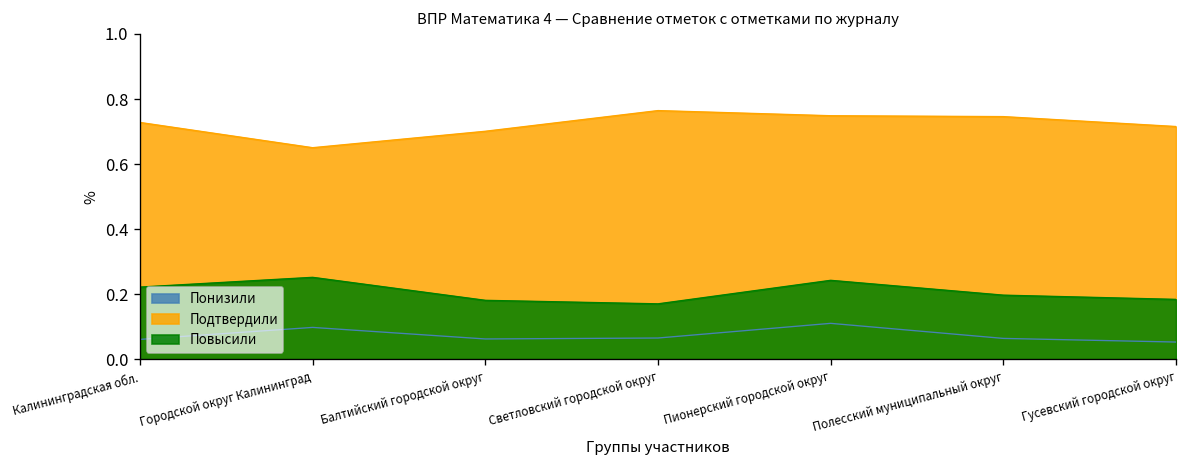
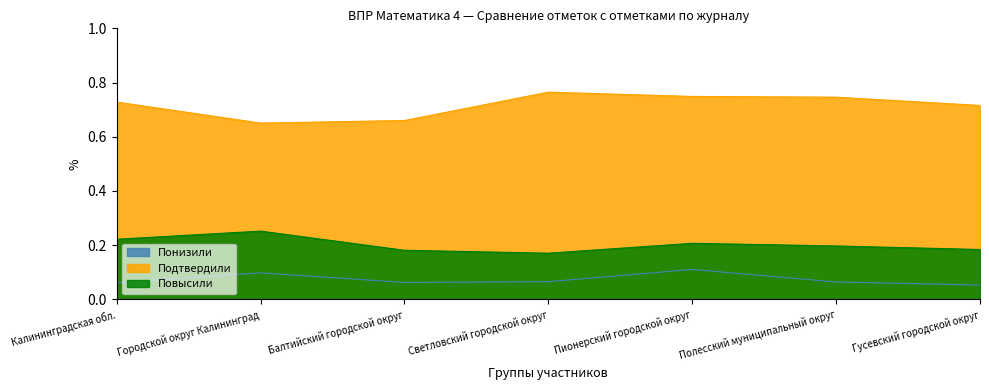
Подтвердили, Балтийский городской округ: 0.70 -> 0.66
Повысили, Пионерский городской округ: 0.24 -> 0.21
